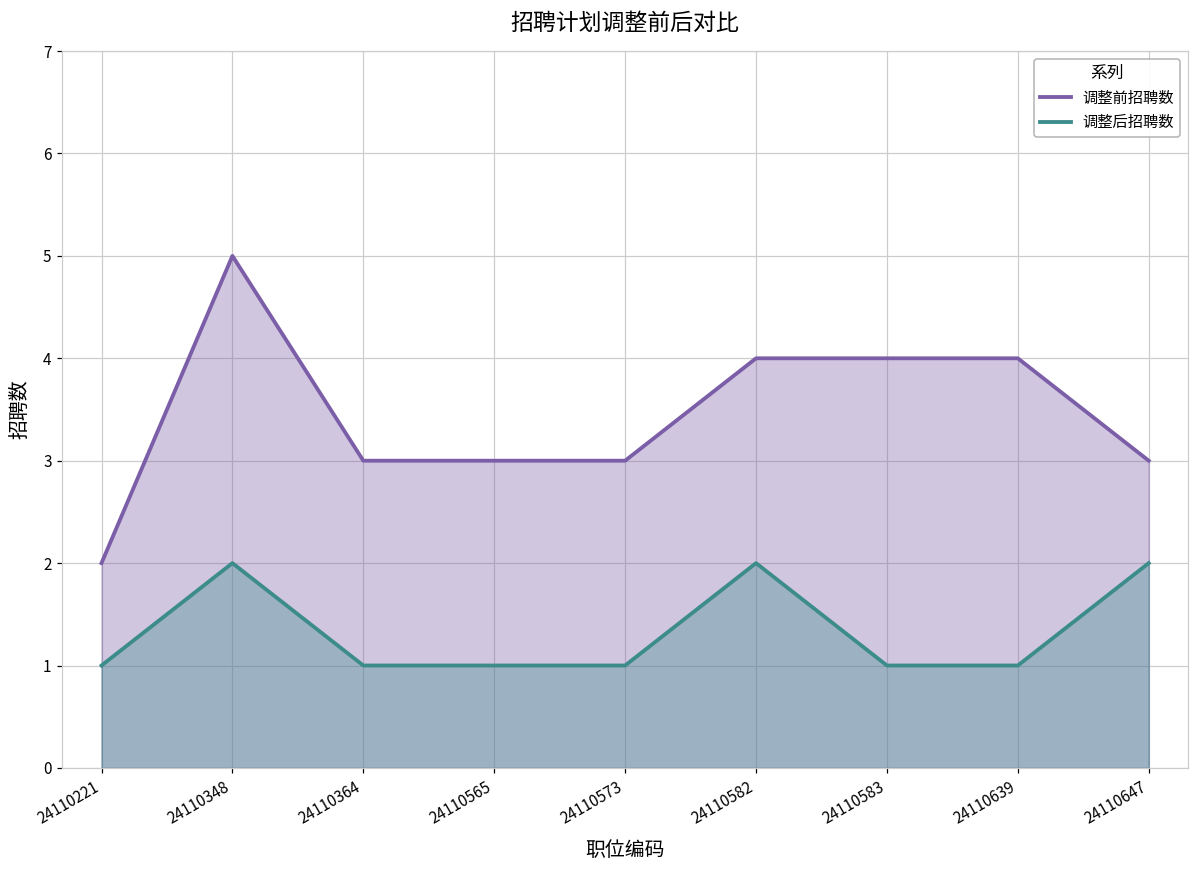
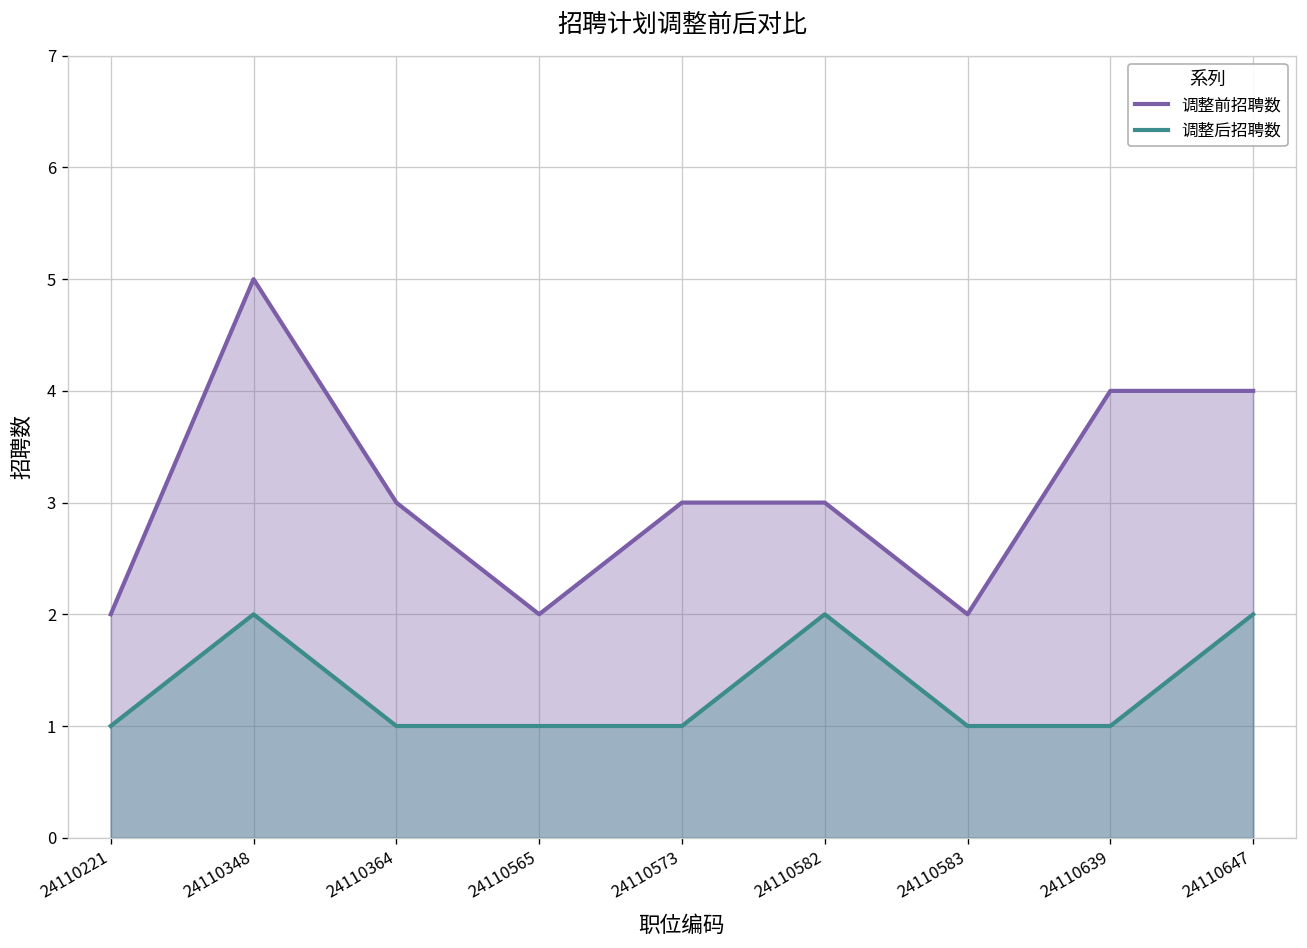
调整前招聘数, 24110565: 3 -> 2
调整前招聘数, 24110582: 4 -> 3
调整前招聘数, 24110583: 4 -> 2
调整前招聘数, 24110647: 3 -> 4
